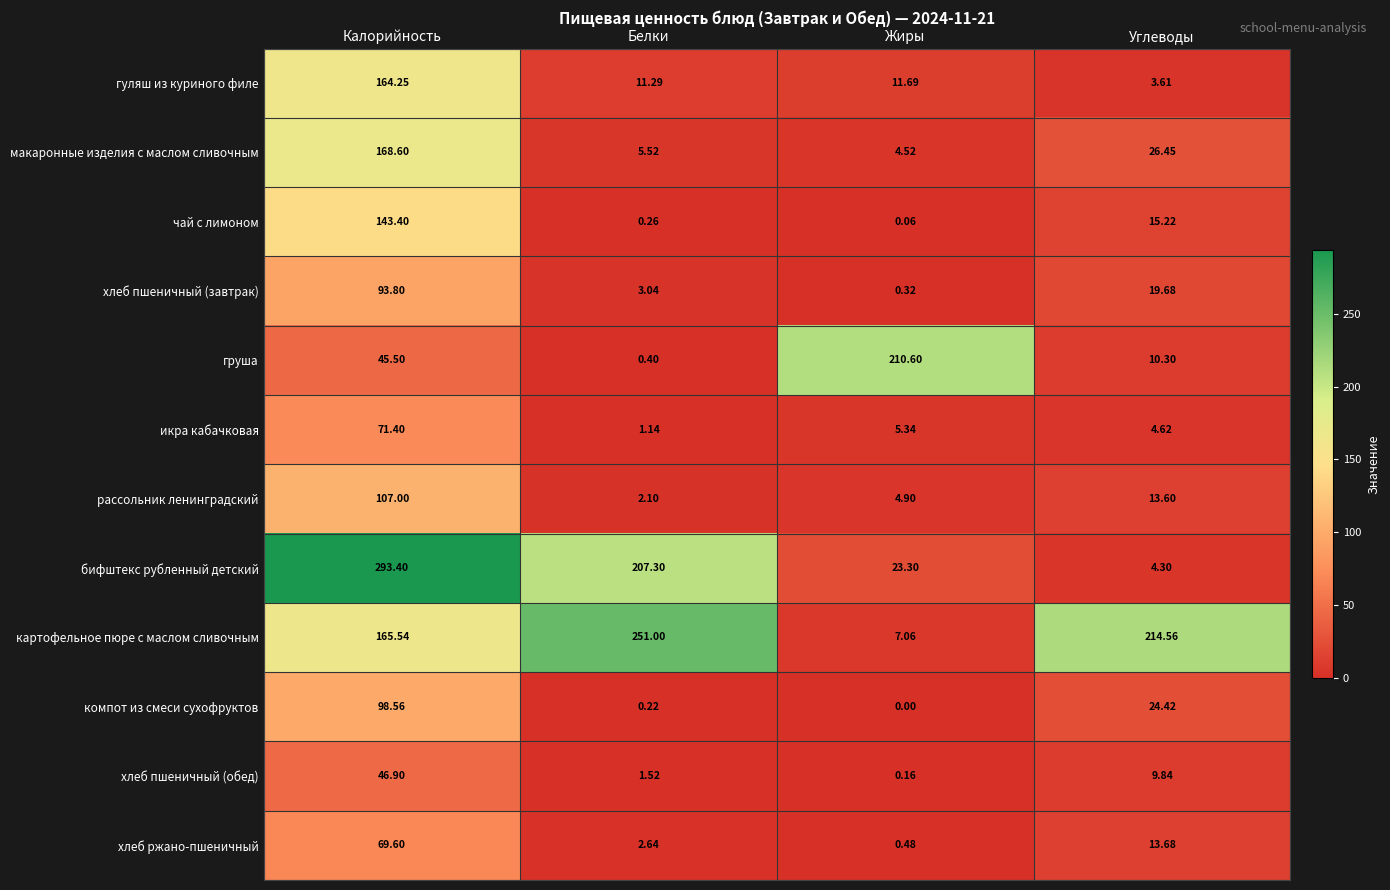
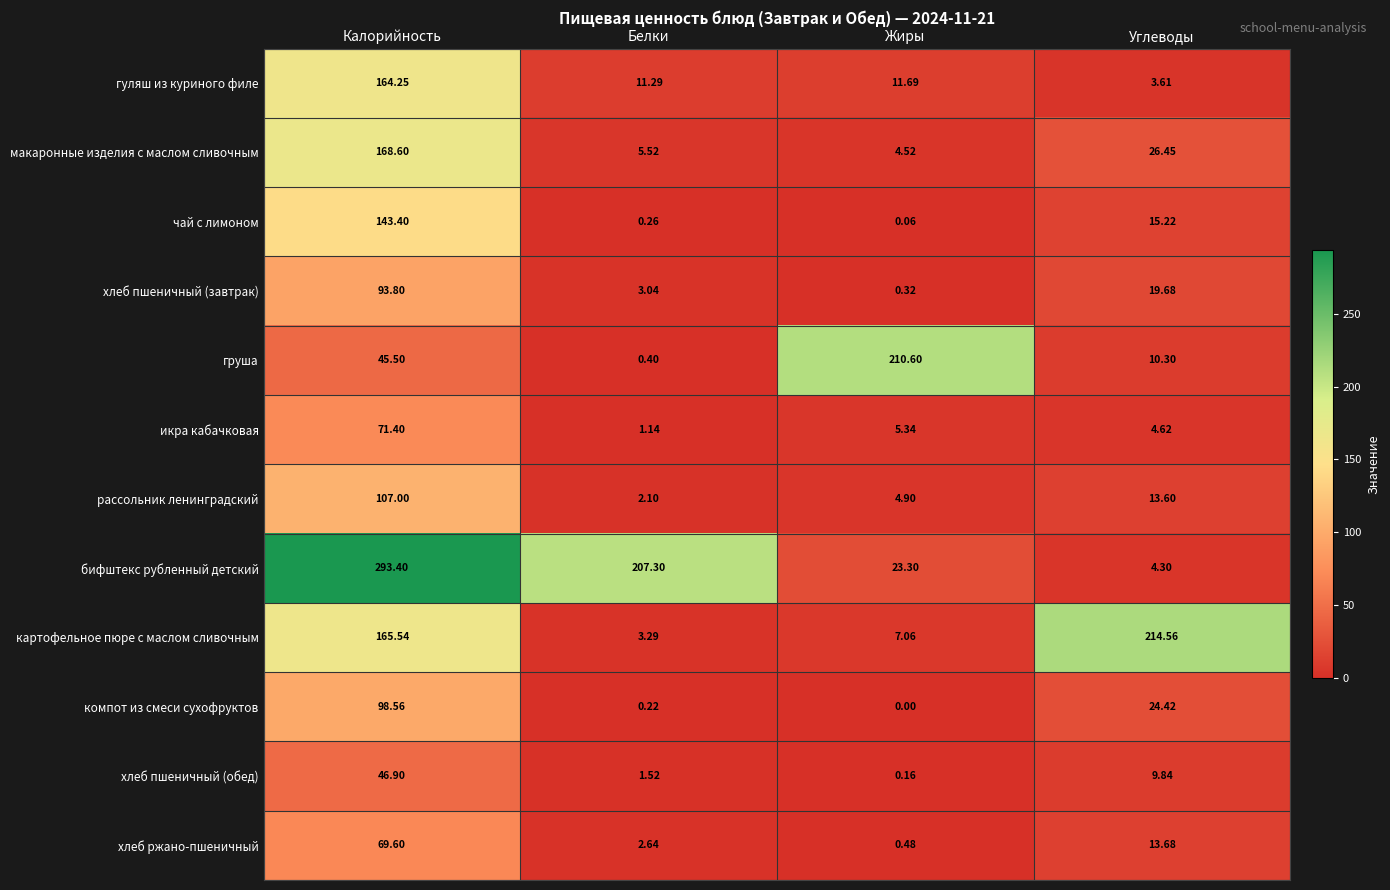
картофельное пюре с маслом сливочным, Белки: 251.00 -> 3.29
